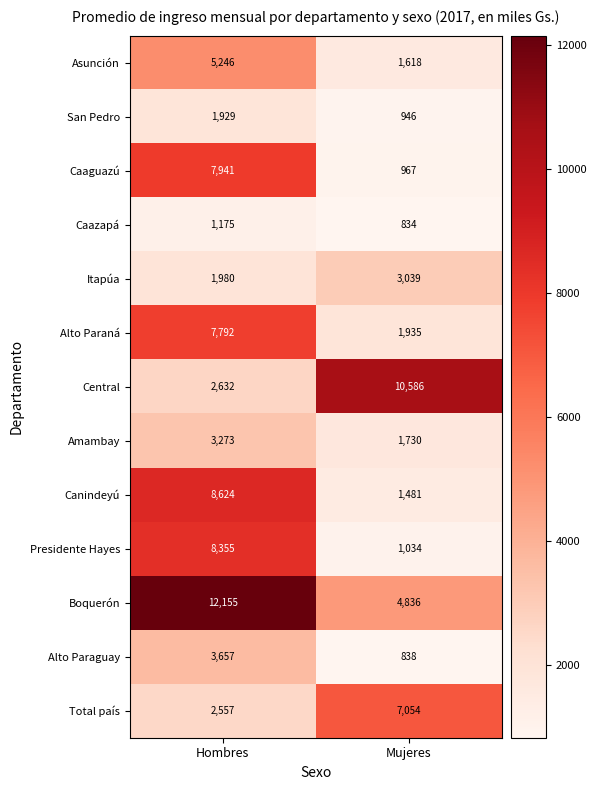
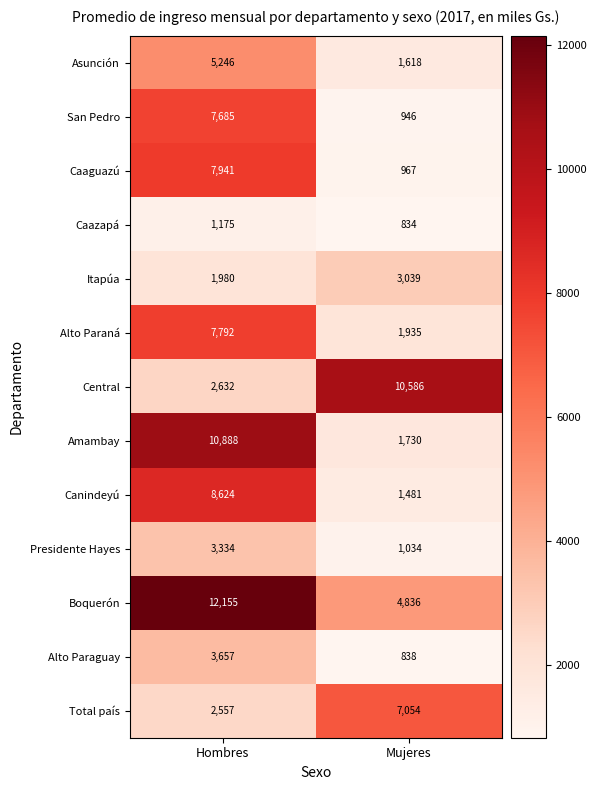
San Pedro, Hombres: 1,929 -> 7,685
Amambay, Hombres: 3,273 -> 10,888
Presidente Hayes, Hombres: 8,355 -> 3,334
